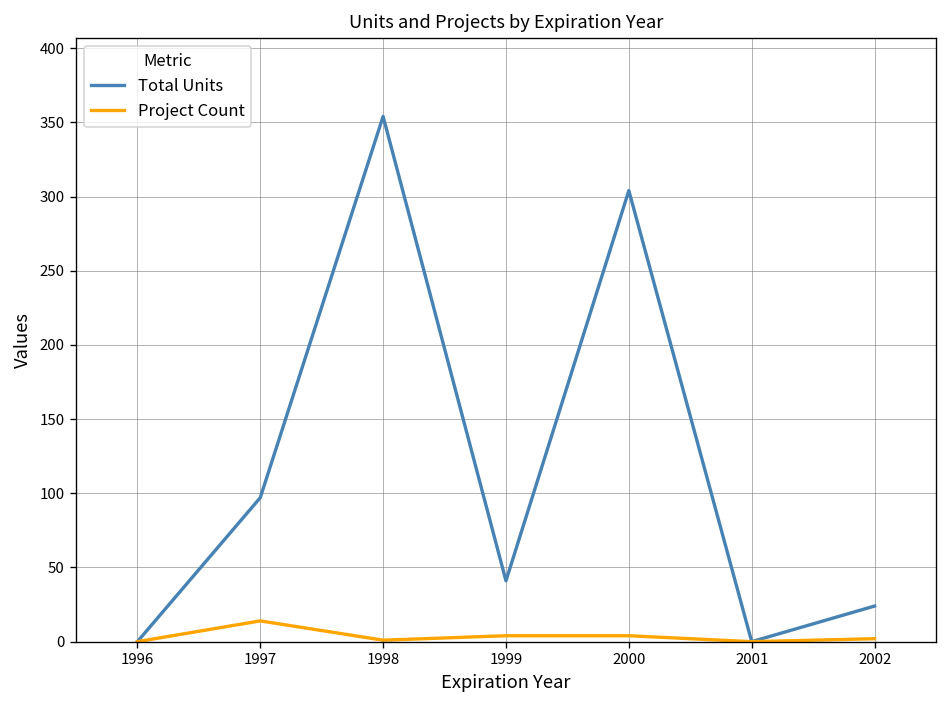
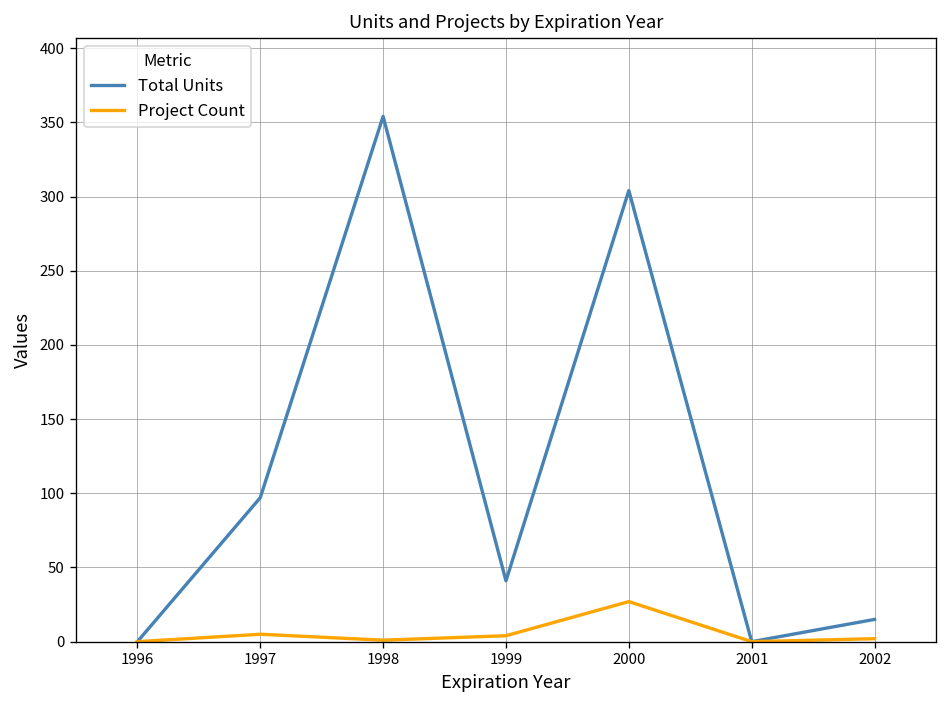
Project Count, 1997: 14 -> 5
Project Count, 2000: 4 -> 27
Total Units, 2002: 24 -> 15
